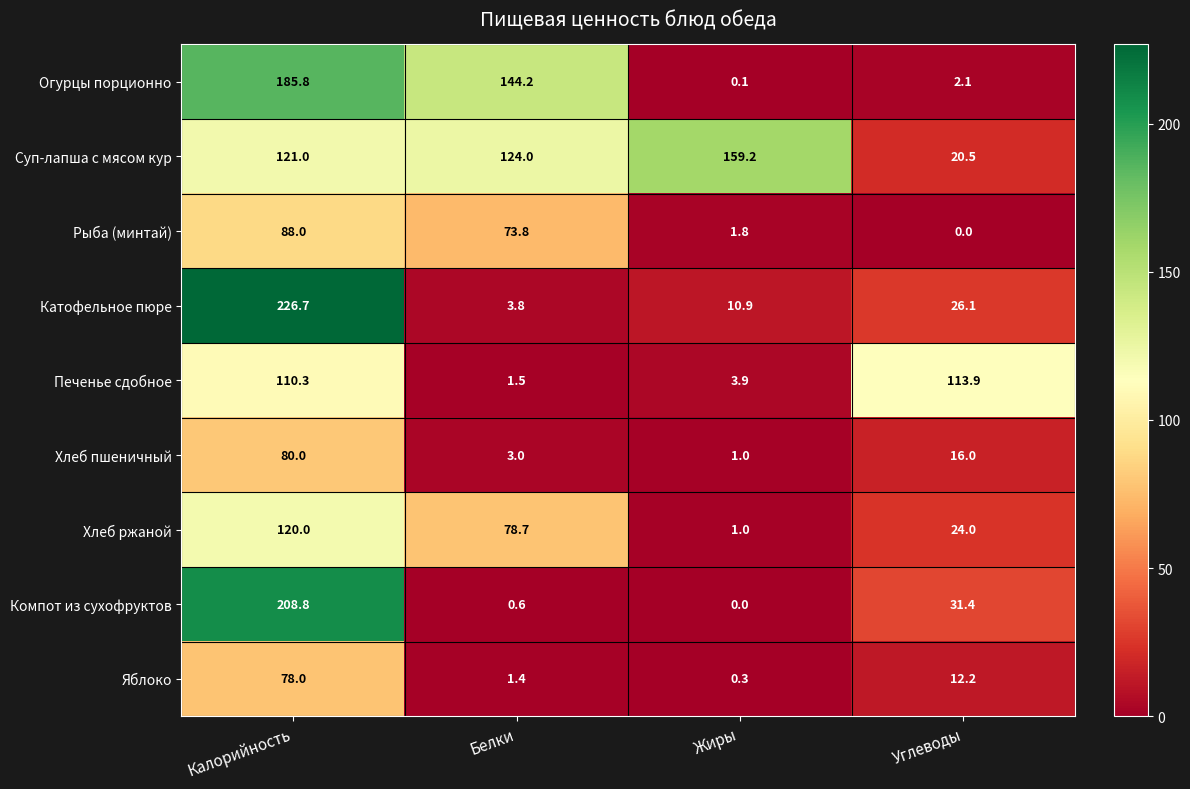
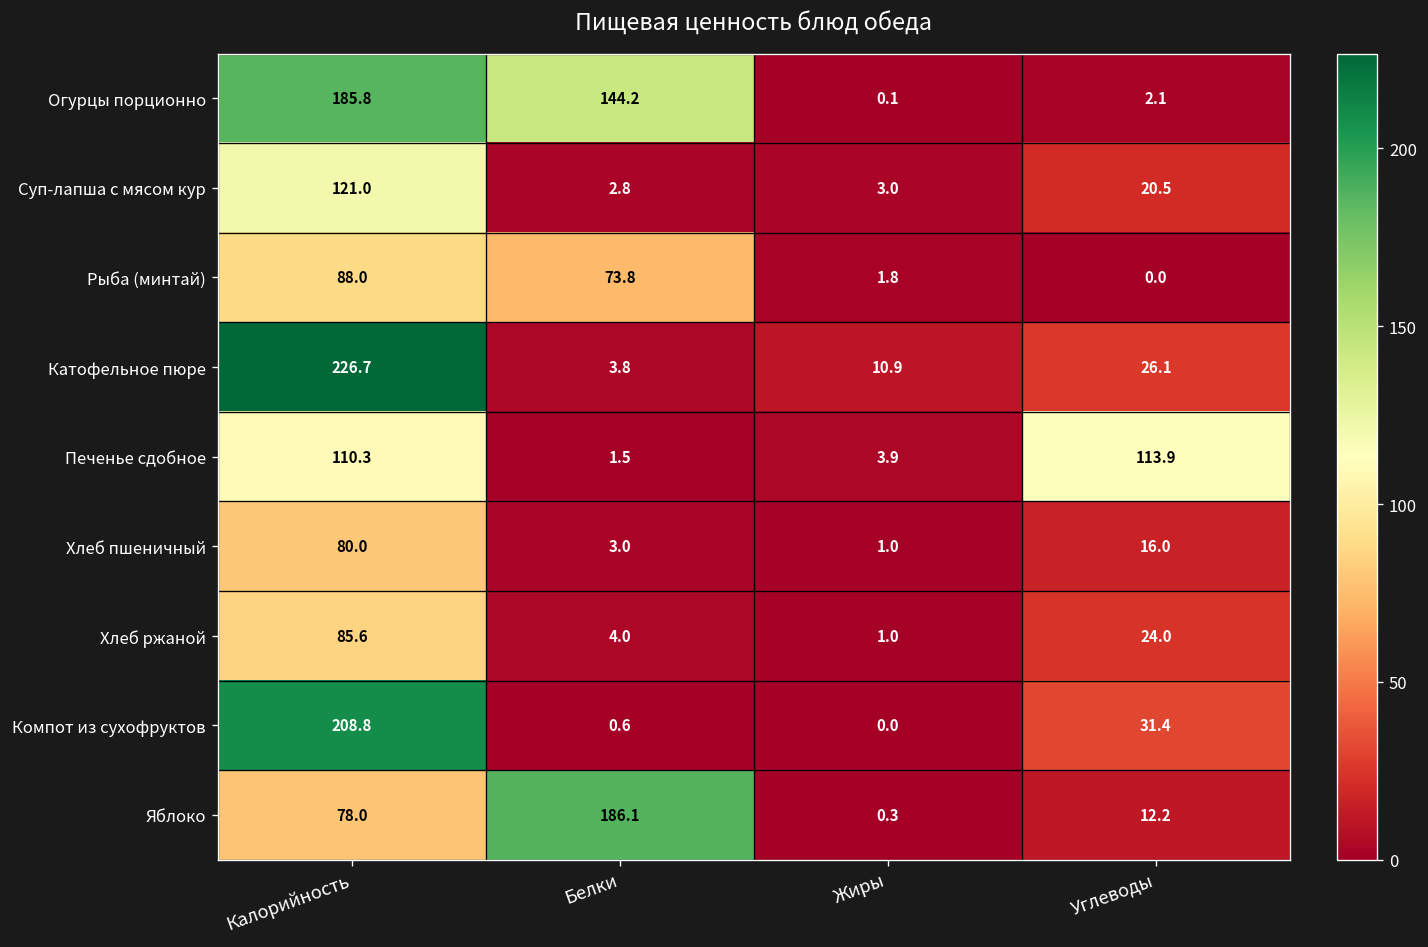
Суп-лапша с мясом кур, Белки: 124.0 -> 2.8
Суп-лапша с мясом кур, Жиры: 159.2 -> 3.0
Хлеб ржаной, Калорийность: 120.0 -> 85.6
Хлеб ржаной, Белки: 78.7 -> 4.0
Яблоко, Белки: 1.4 -> 186.1
